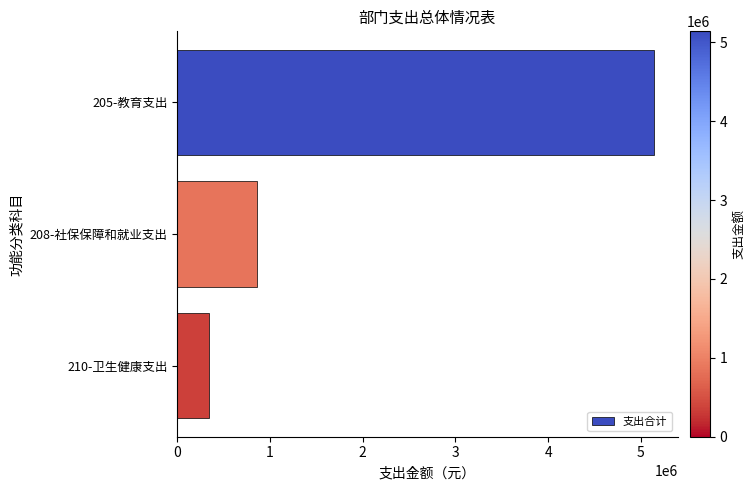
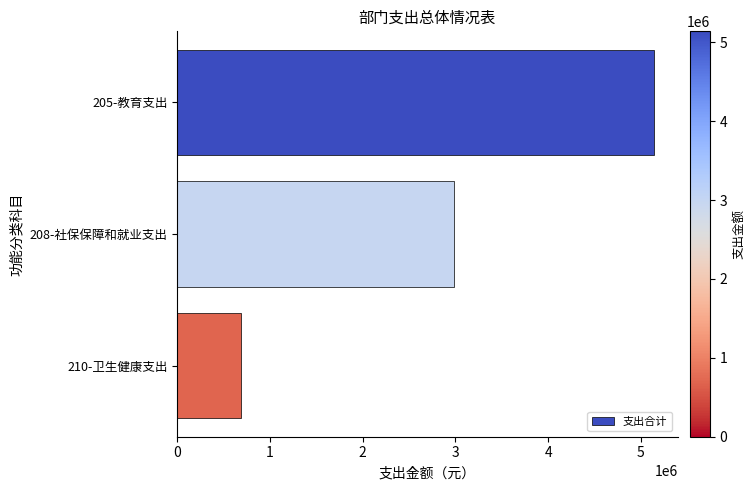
208-社保保障和就业支出: 900000 -> 3000000
210-卫生健康支出: 300000 -> 700000
